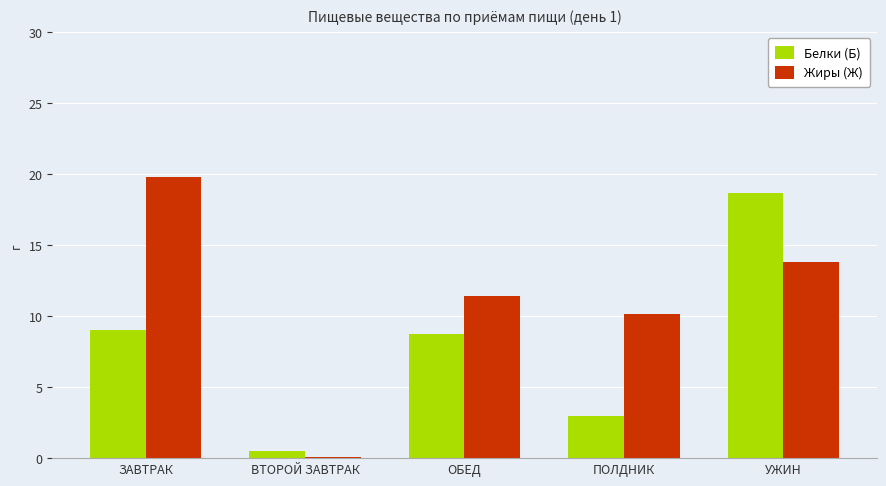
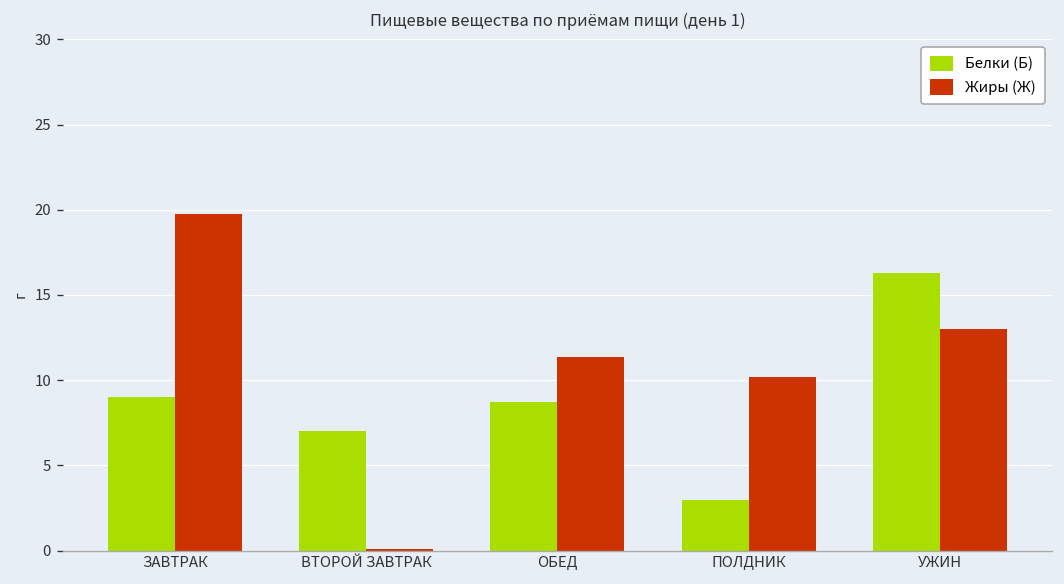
Белки (Б), ВТОРОЙ ЗАВТРАК: 0.5 -> 7.0
Белки (Б), УЖИН: 18.7 -> 16.3
Жиры (Ж), УЖИН: 13.8 -> 13.0
